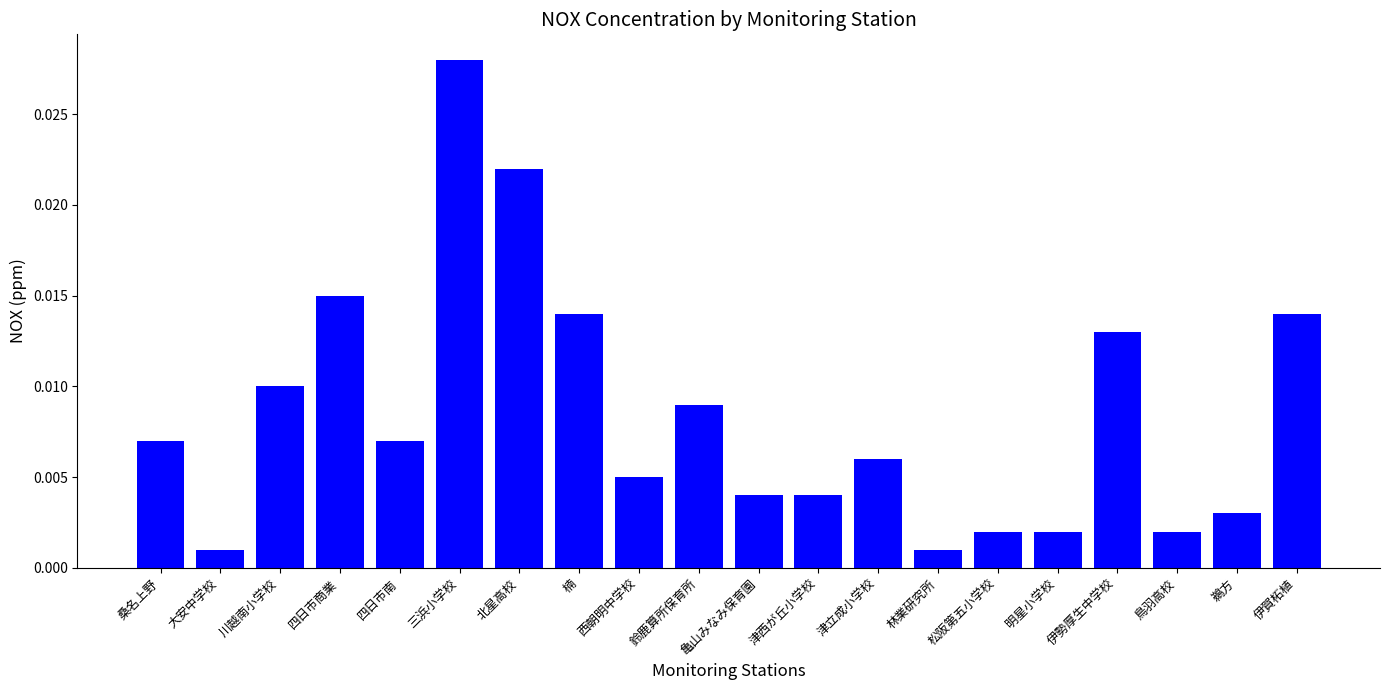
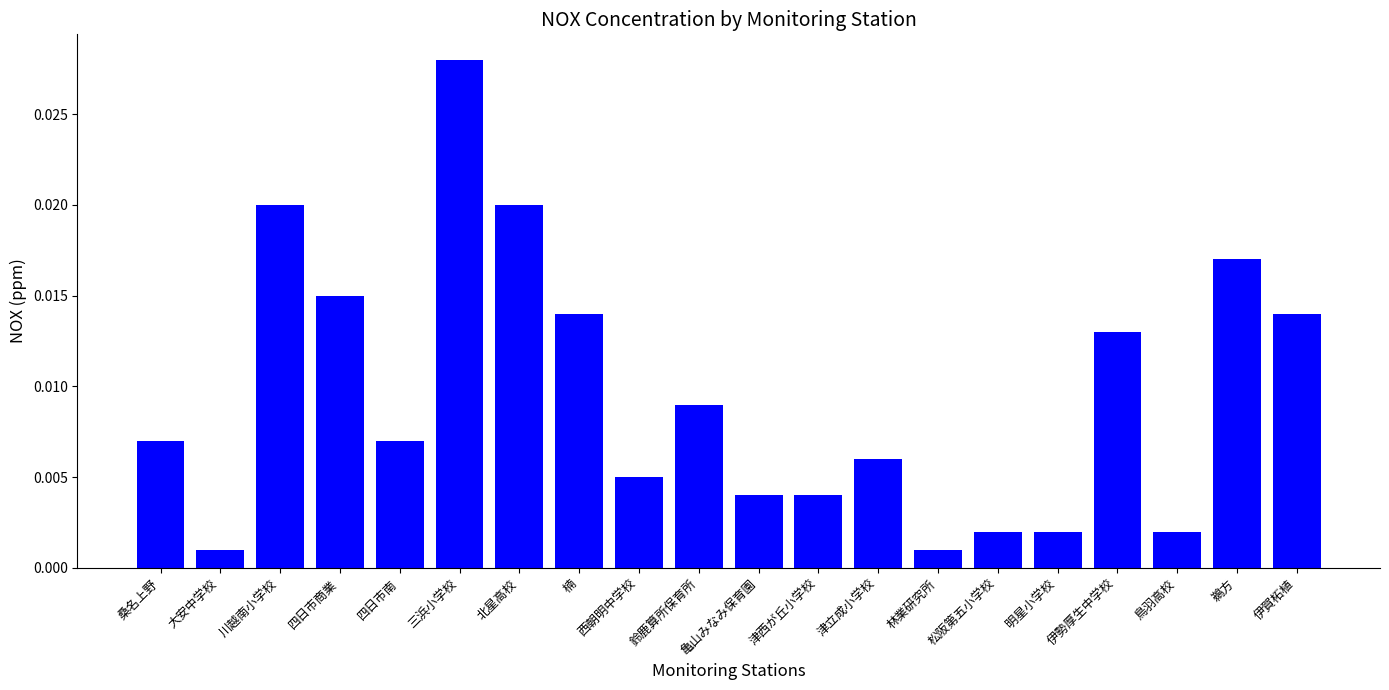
川越南小学校: 0.01 -> 0.02
北星高校: 0.022 -> 0.020
鵜方: 0.003 -> 0.017
